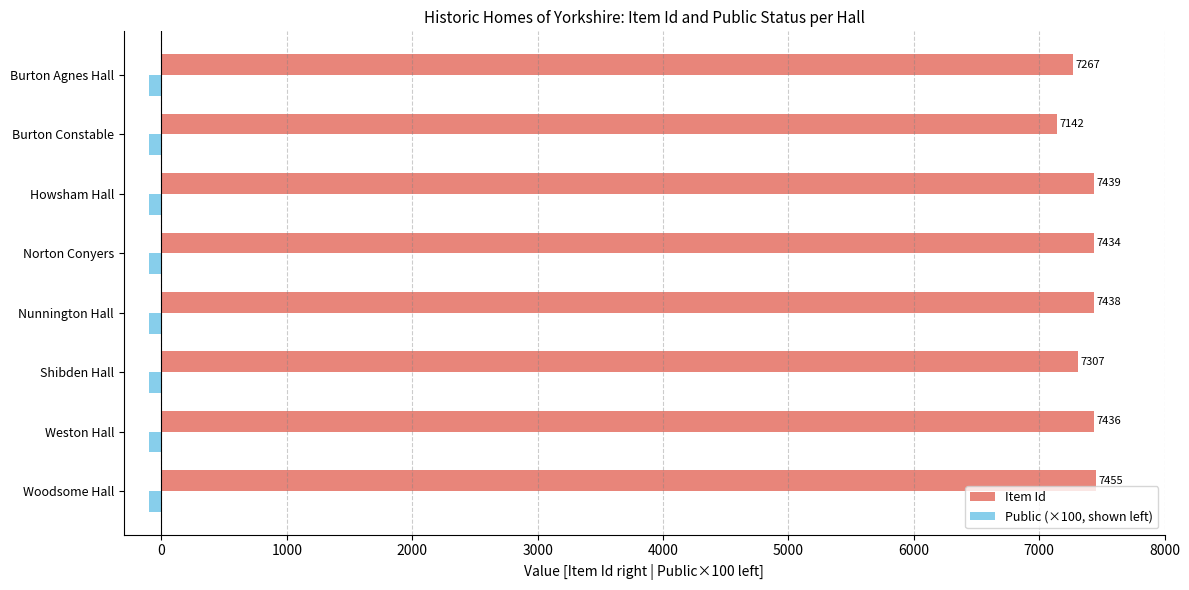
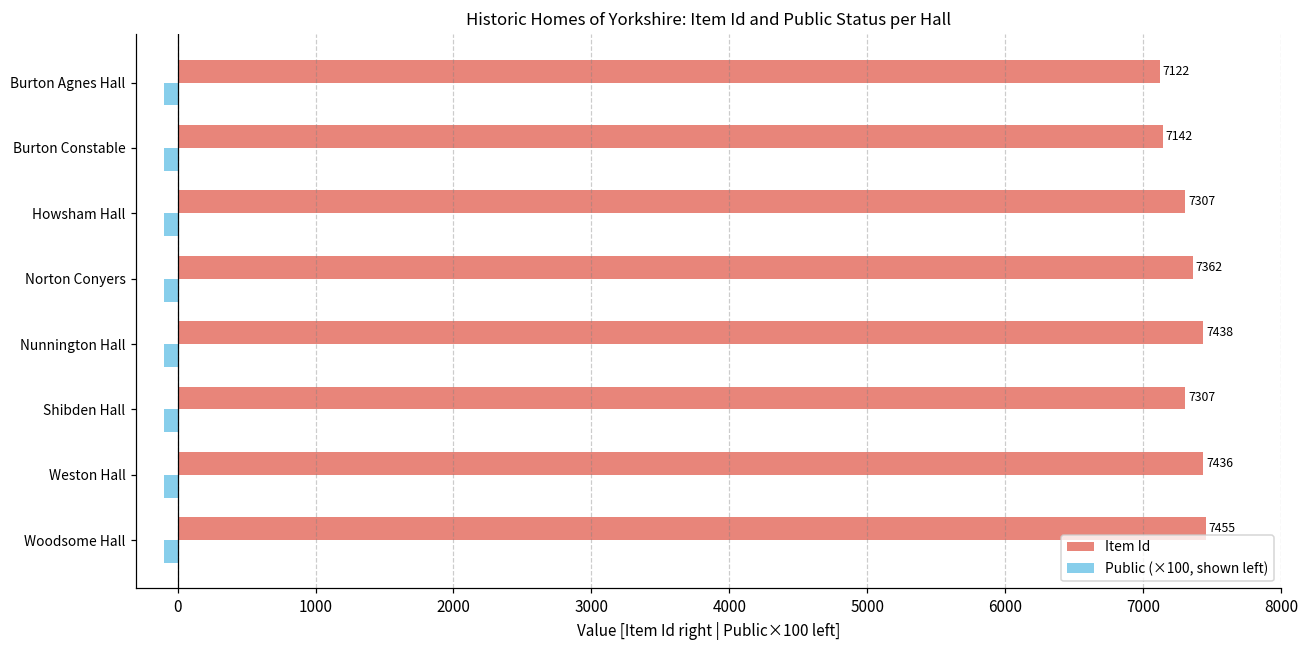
Item Id, Burton Agnes Hall: 7267 -> 7122
Item Id, Howsham Hall: 7439 -> 7307
Item Id, Norton Conyers: 7434 -> 7362
